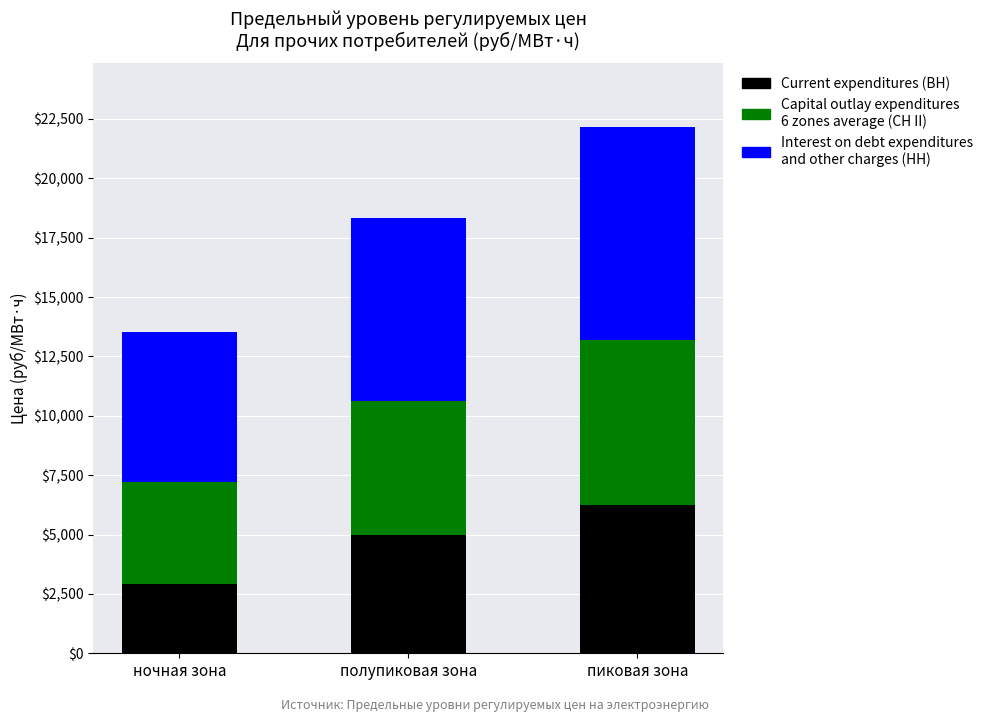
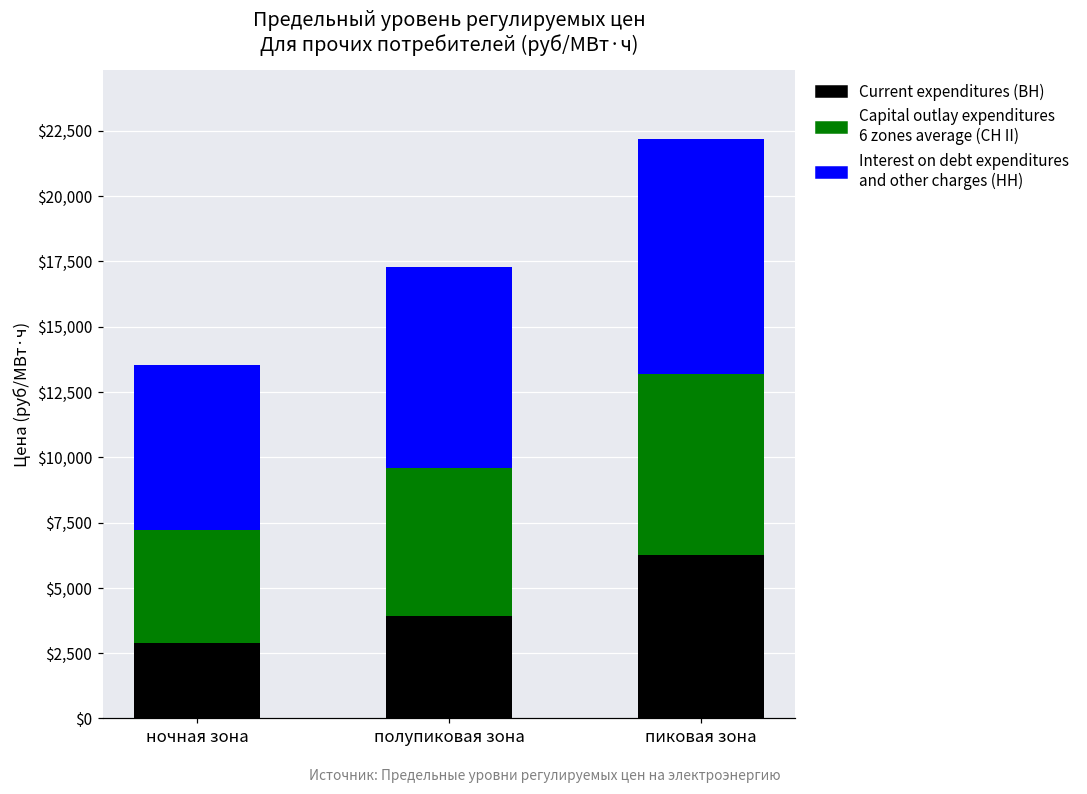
Current expenditures (ВН), полупиковая зона: $5,000 -> $3,900
